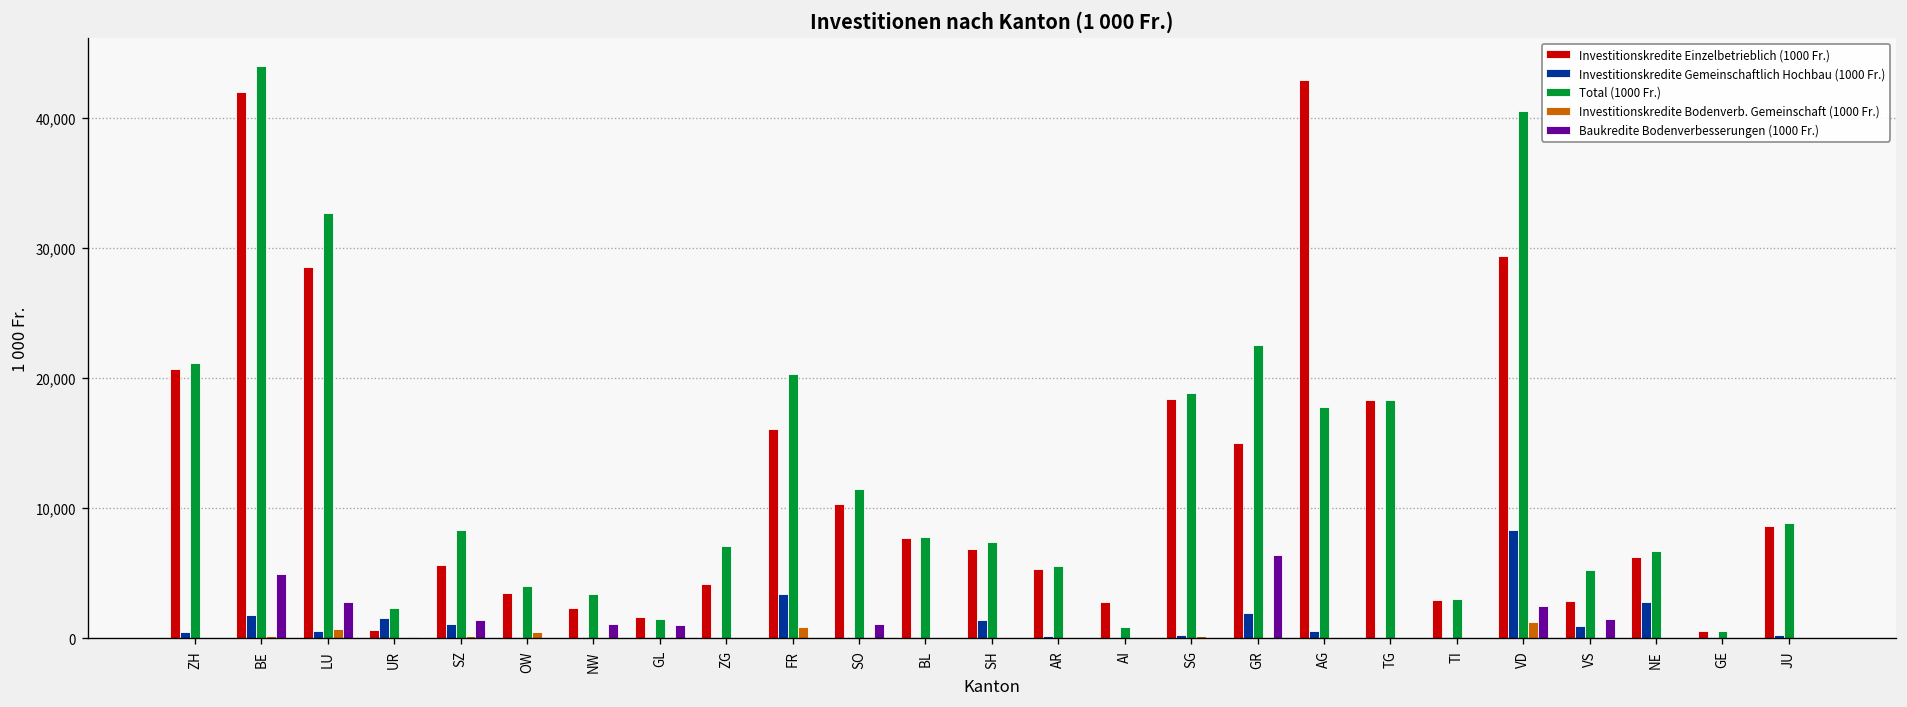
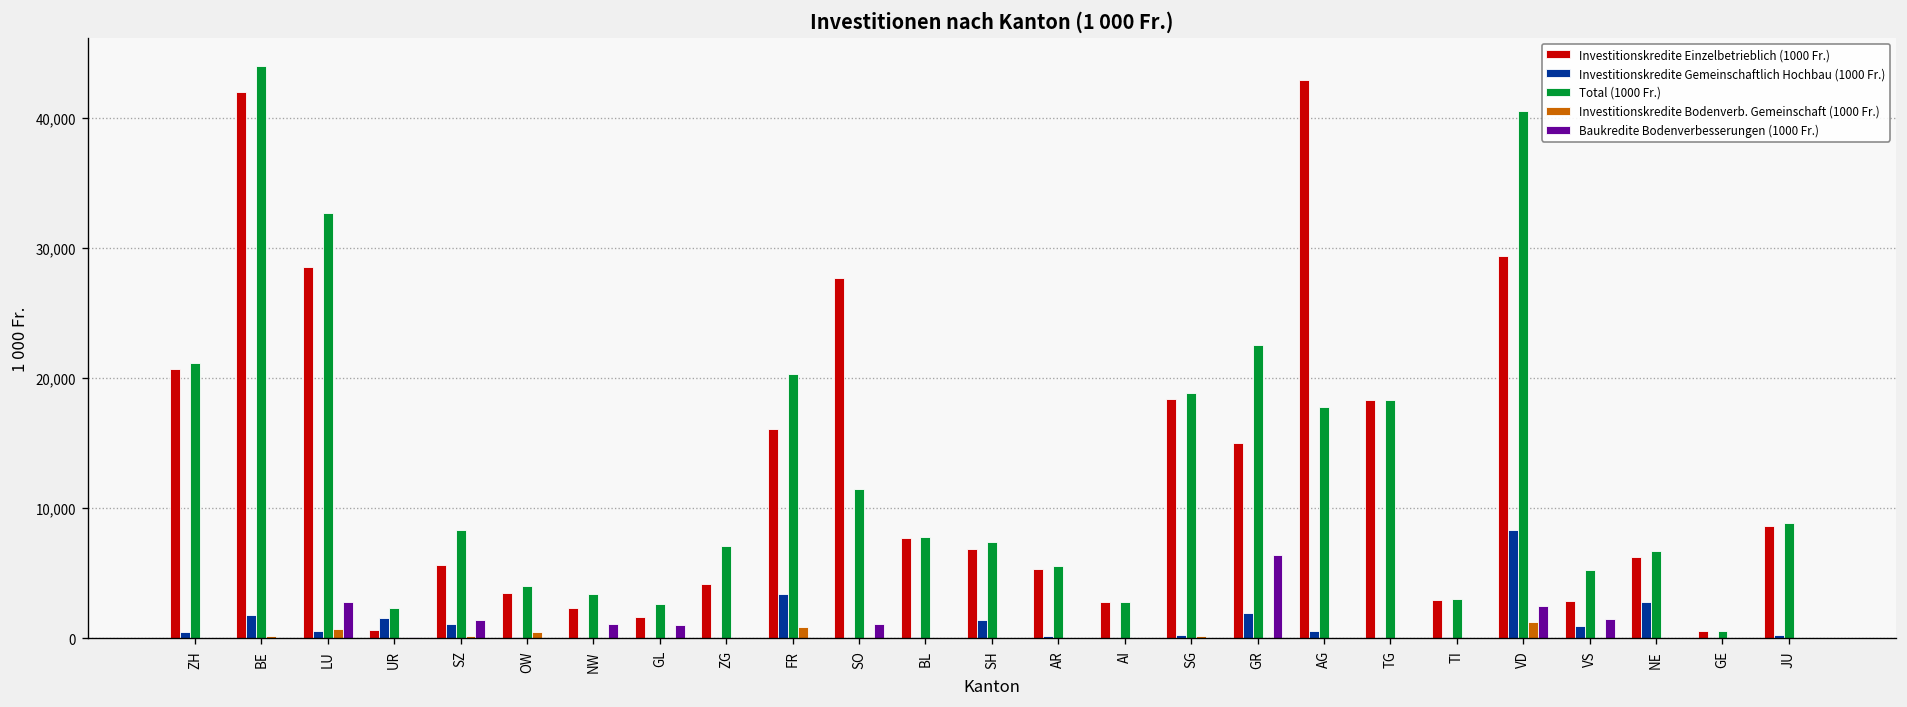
Baukredite Bodenverbesserungen (1000 Fr.), BE: 4,900 -> 0
Total (1000 Fr.), GL: 1,500 -> 2,700
Investitionskredite Einzelbetrieblich (1000 Fr.), SO: 10,300 -> 27,700
Total (1000 Fr.), AI: 900 -> 2,800
